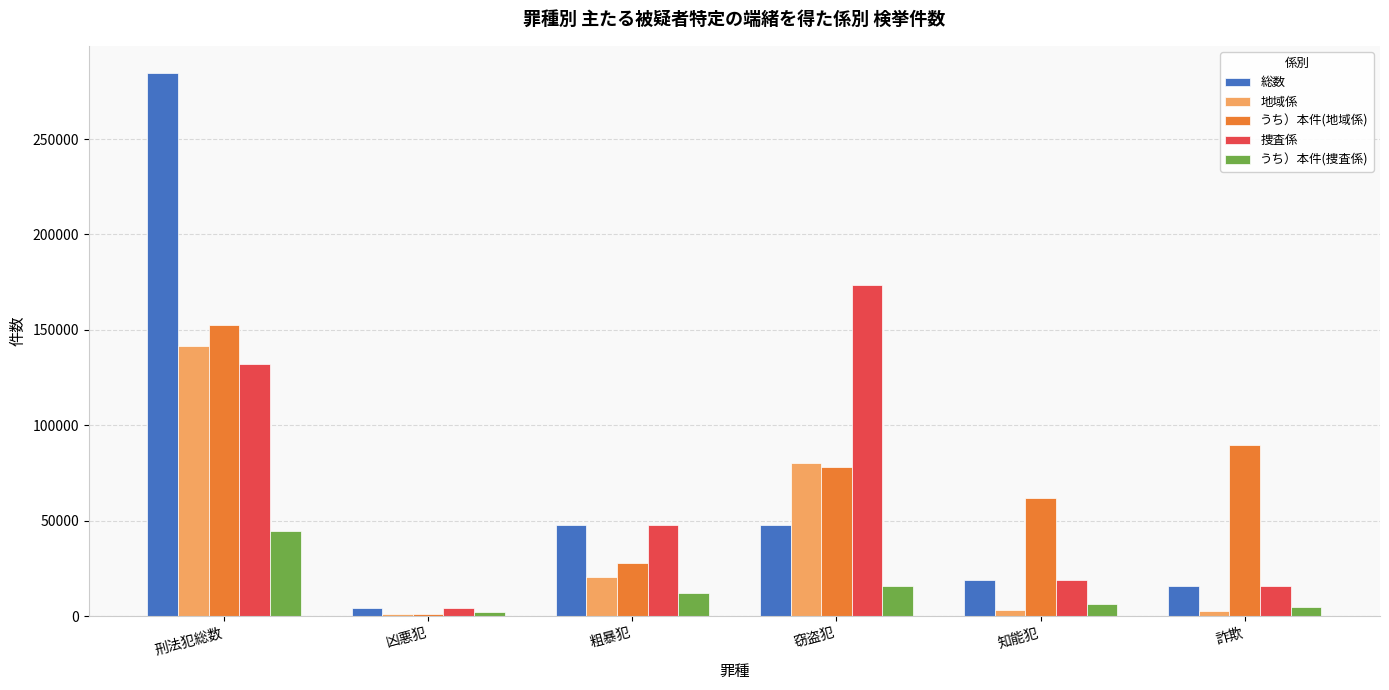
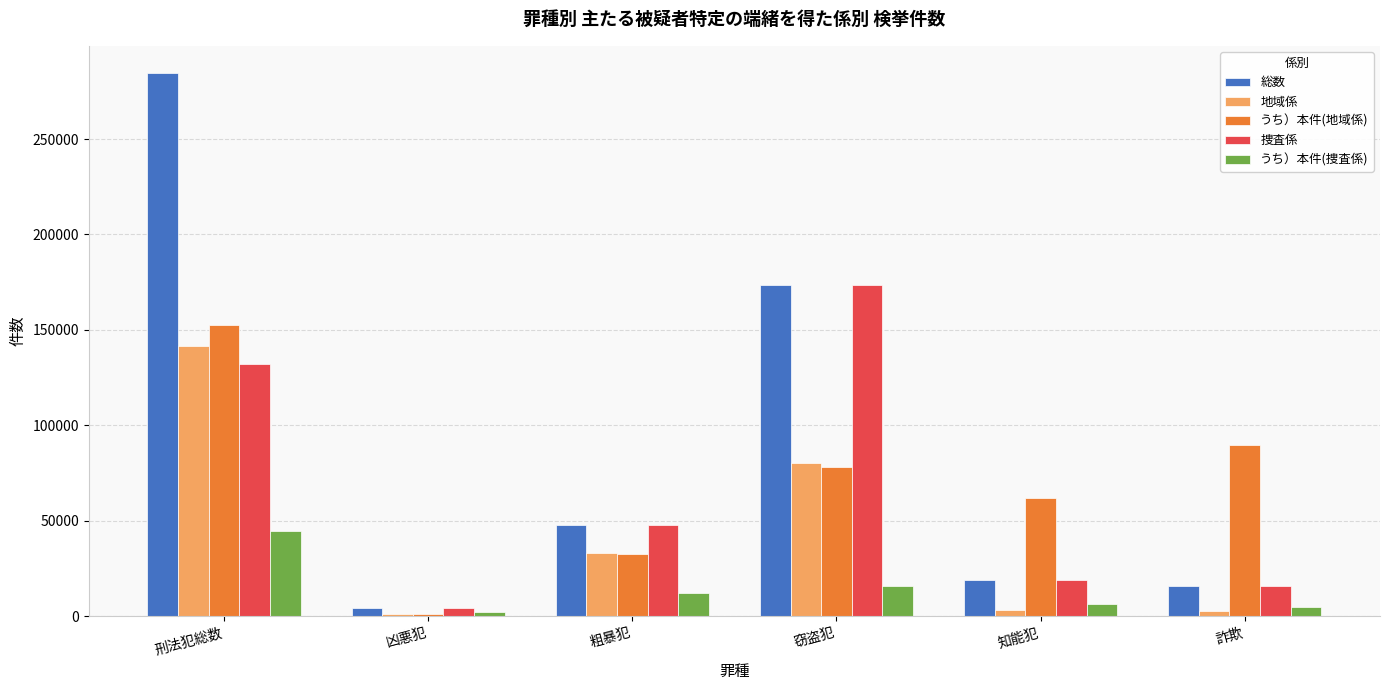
地域係, 粗暴犯: 21000 -> 33000
うち）本件(地域係), 粗暴犯: 28000 -> 33000
総数, 窃盗犯: 48000 -> 173000
